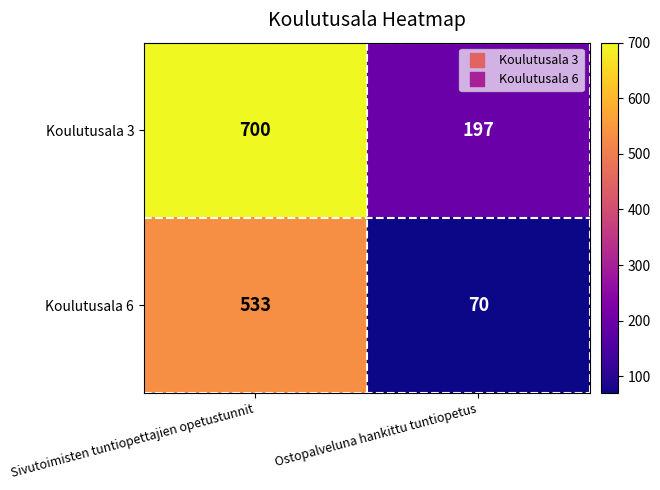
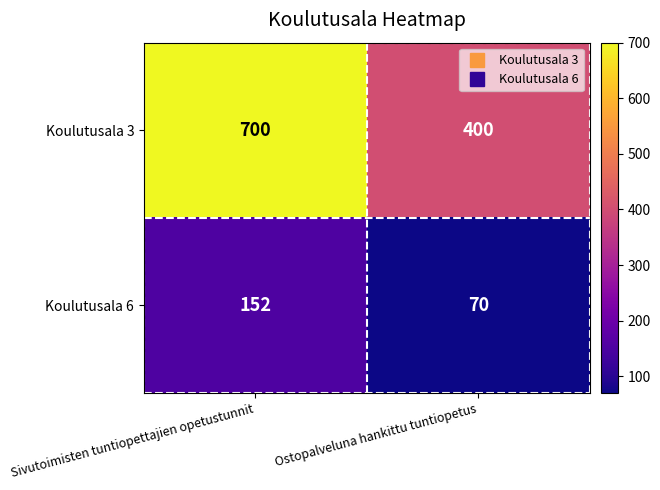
Koulutusala 3, Ostopalveluna hankittu tuntiopetus: 197 -> 400
Koulutusala 6, Sivutoimisten tuntiopettajien opetustunnit: 533 -> 152
